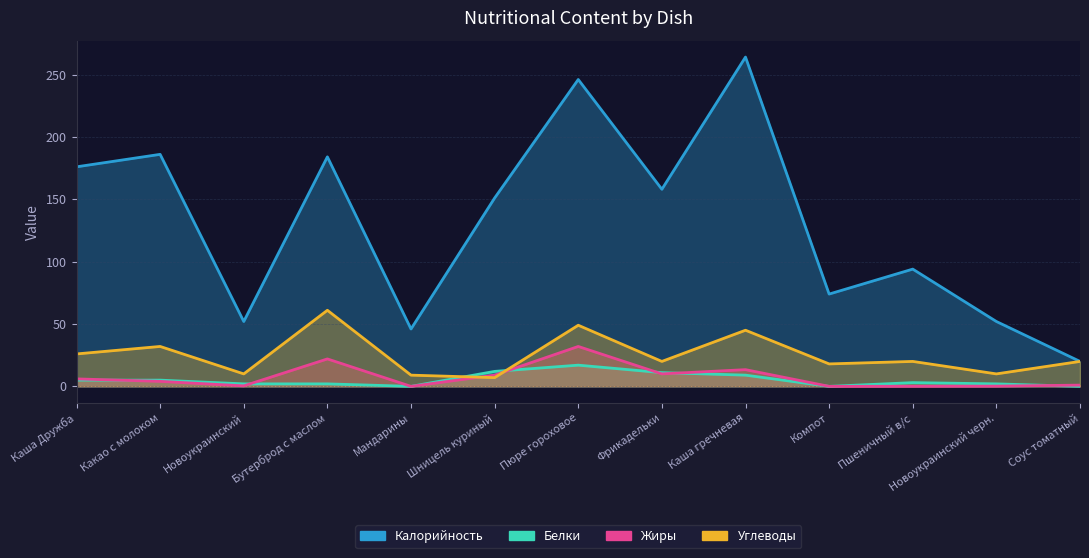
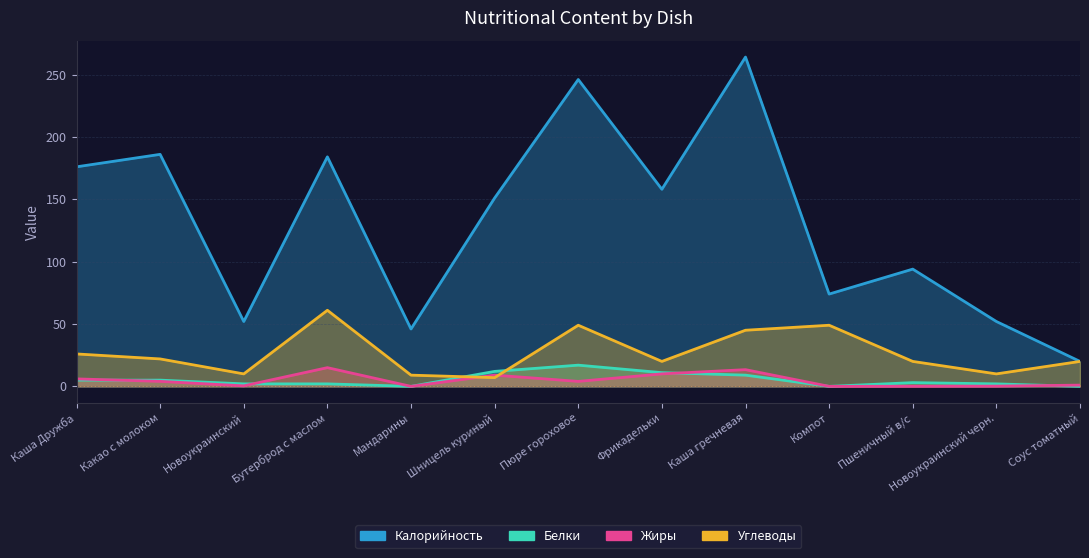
Углеводы, Какао с молоком: 32 -> 22
Жиры, Бутерброд с маслом: 22 -> 15
Жиры, Пюре гороховое: 32 -> 4
Углеводы, Компот: 18 -> 49
